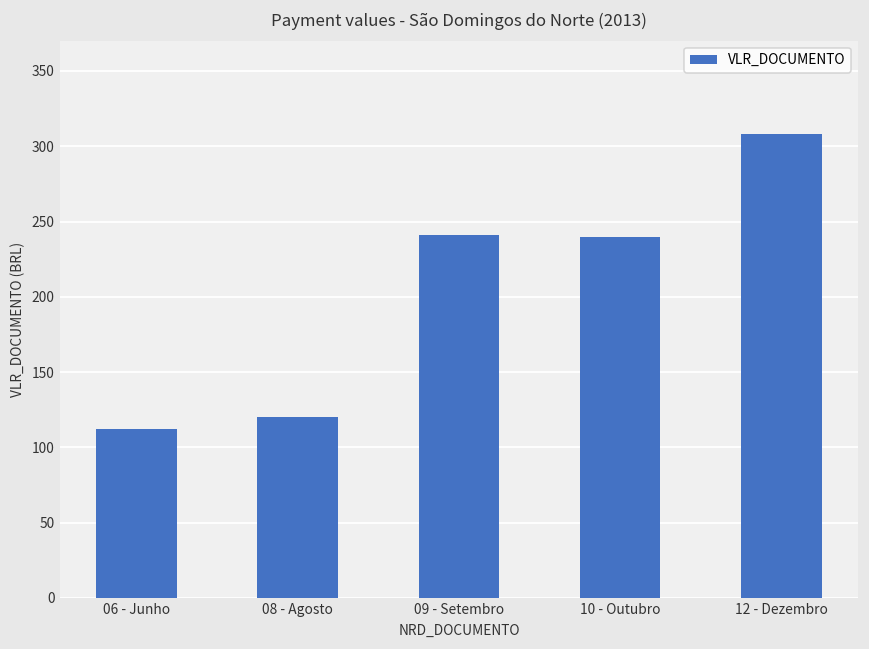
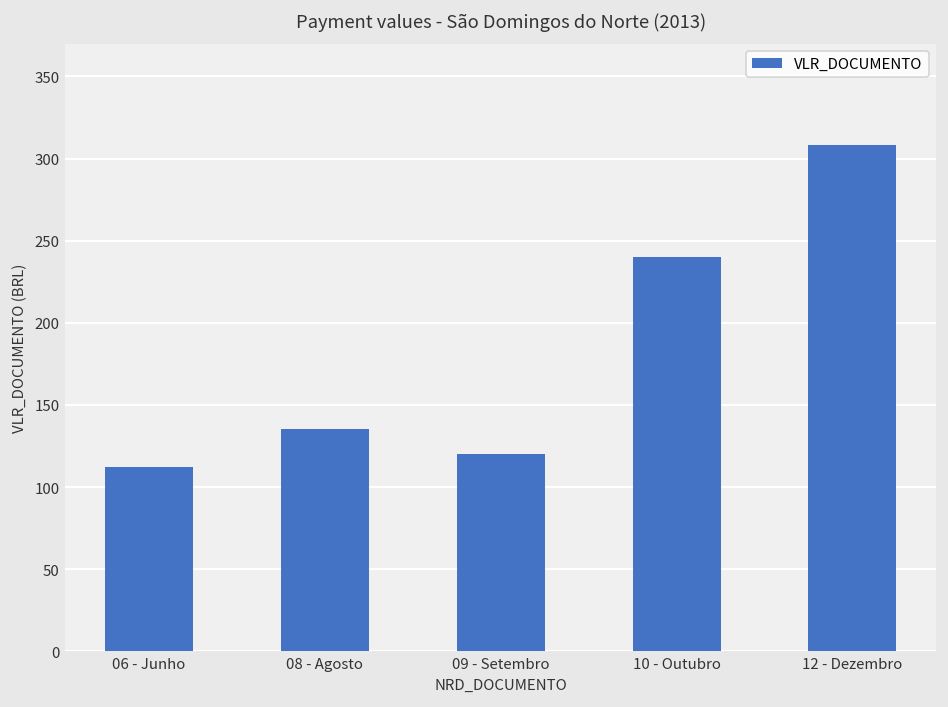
08 - Agosto: 120 -> 135
09 - Setembro: 241 -> 120
